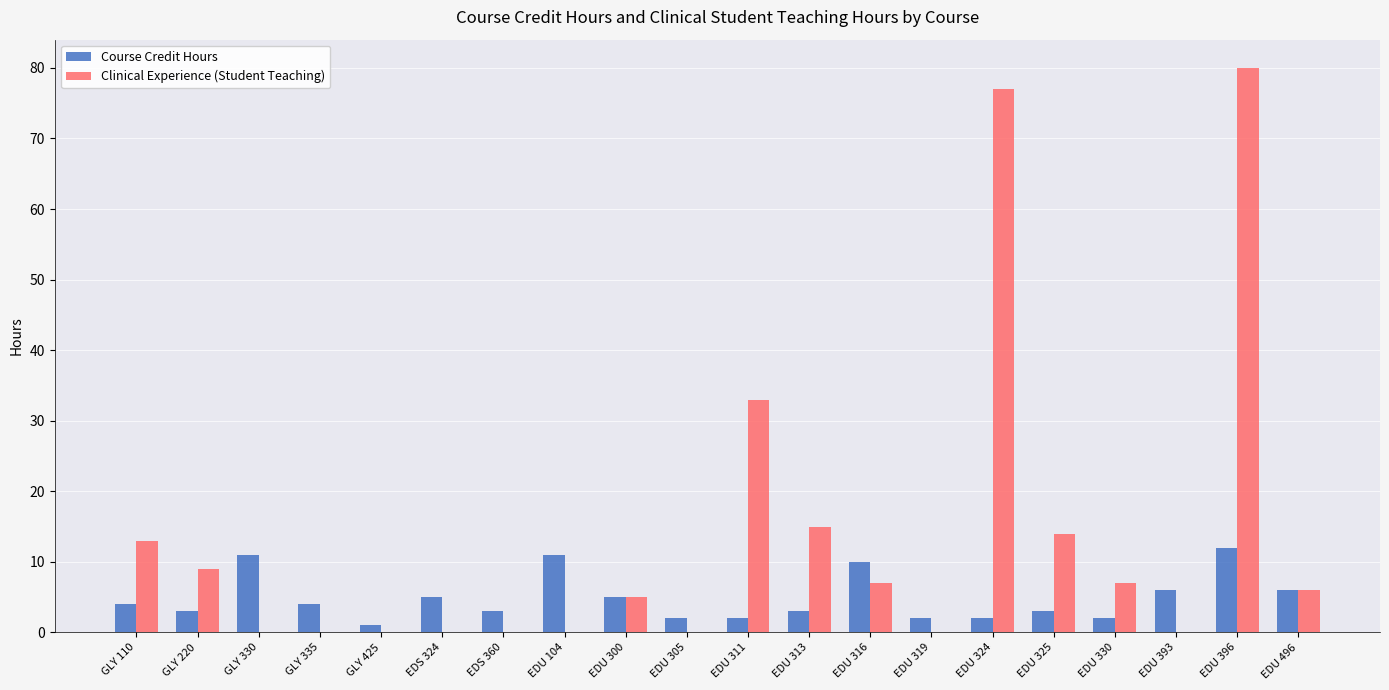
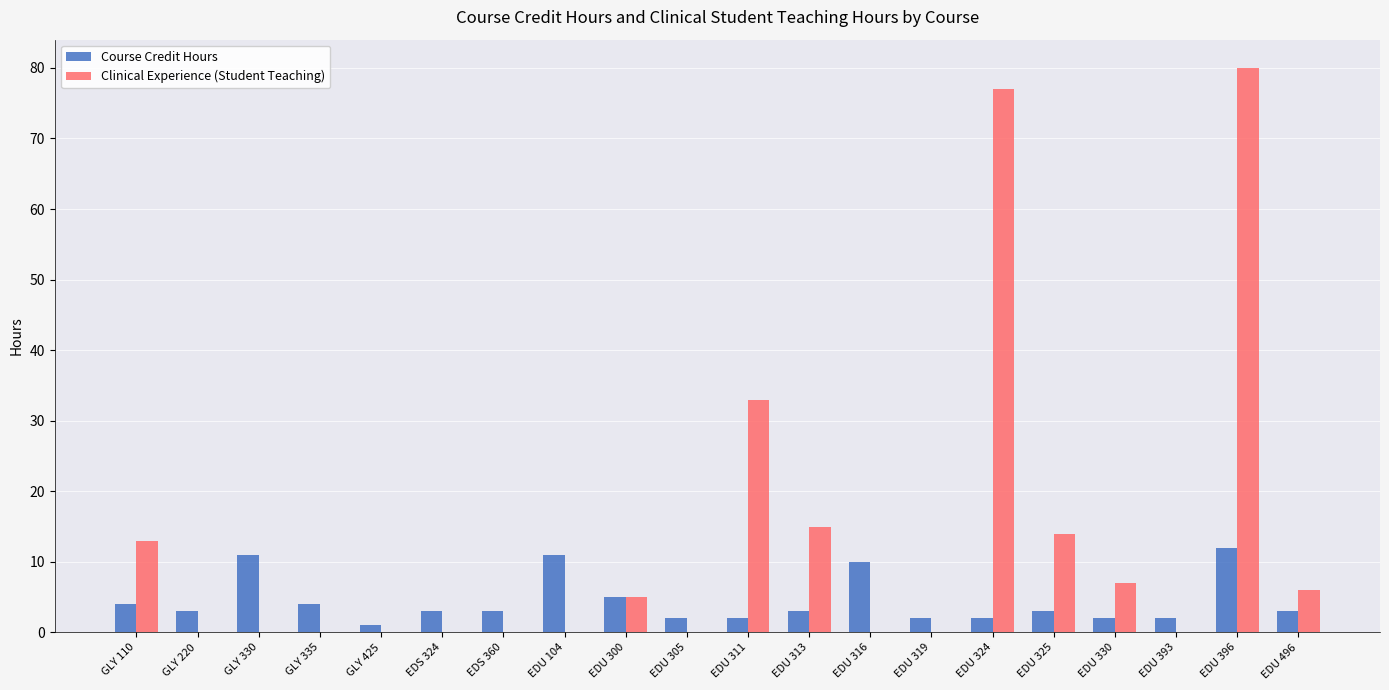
Clinical Experience (Student Teaching), GLY 220: 9 -> 0
Course Credit Hours, EDS 324: 5 -> 3
Clinical Experience (Student Teaching), EDU 316: 7 -> 0
Course Credit Hours, EDU 393: 6 -> 2
Course Credit Hours, EDU 496: 6 -> 3
